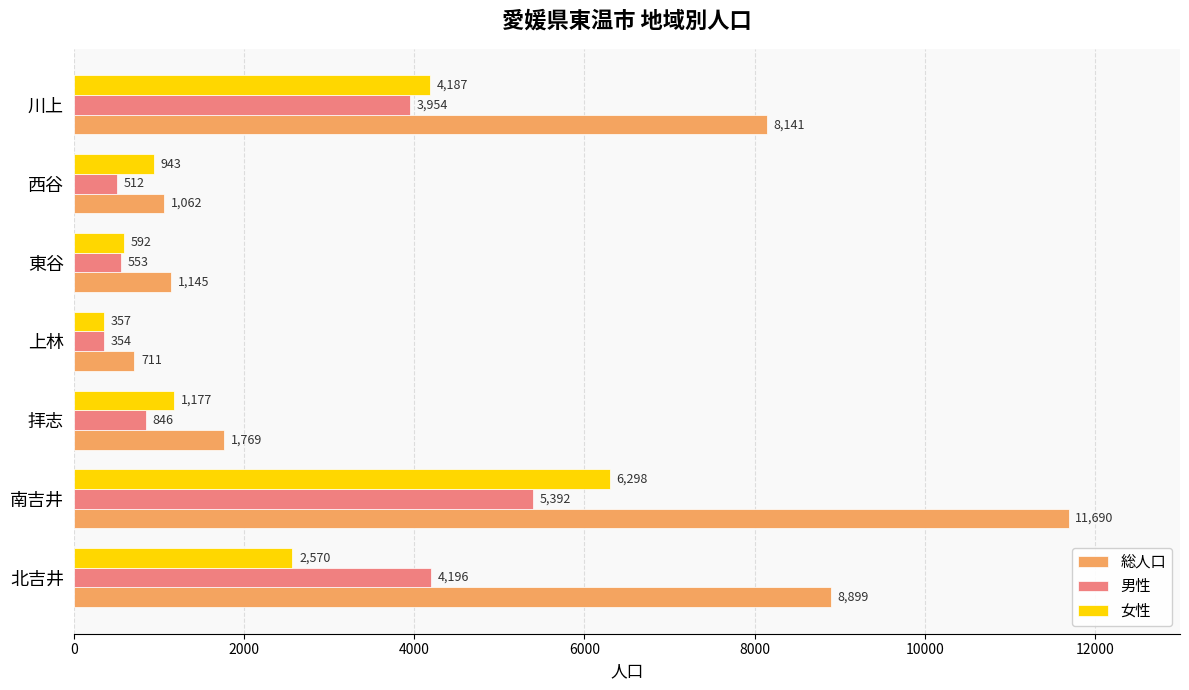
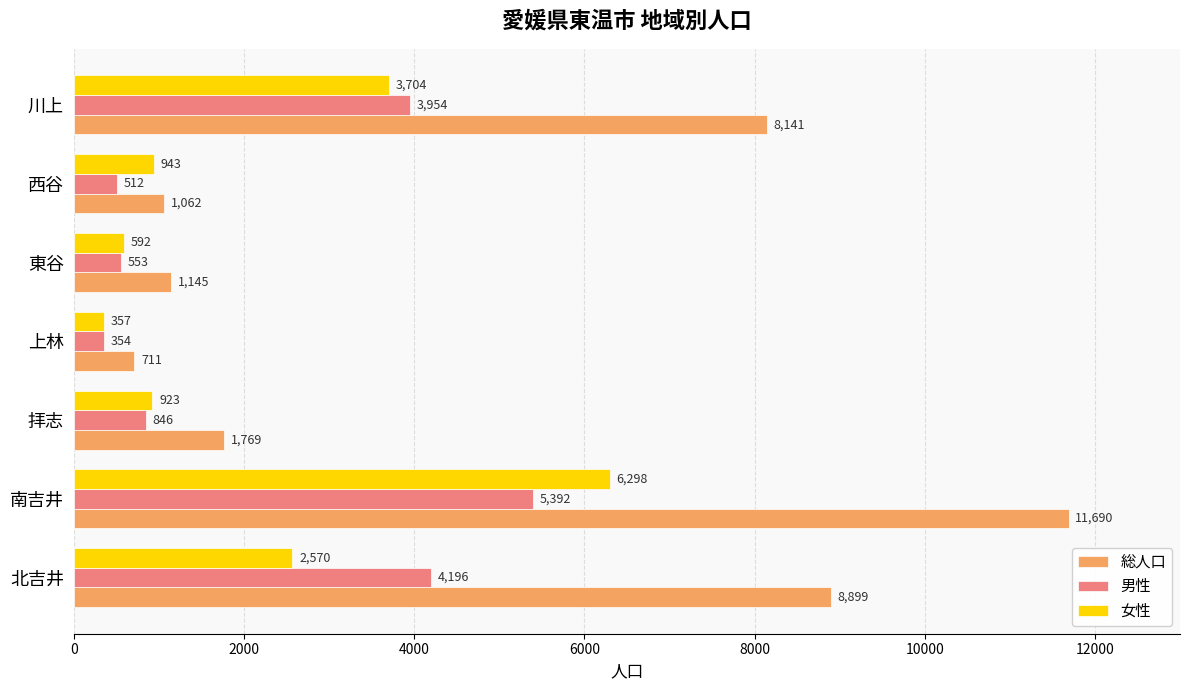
女性, 川上: 4,187 -> 3,704
女性, 拝志: 1,177 -> 923
